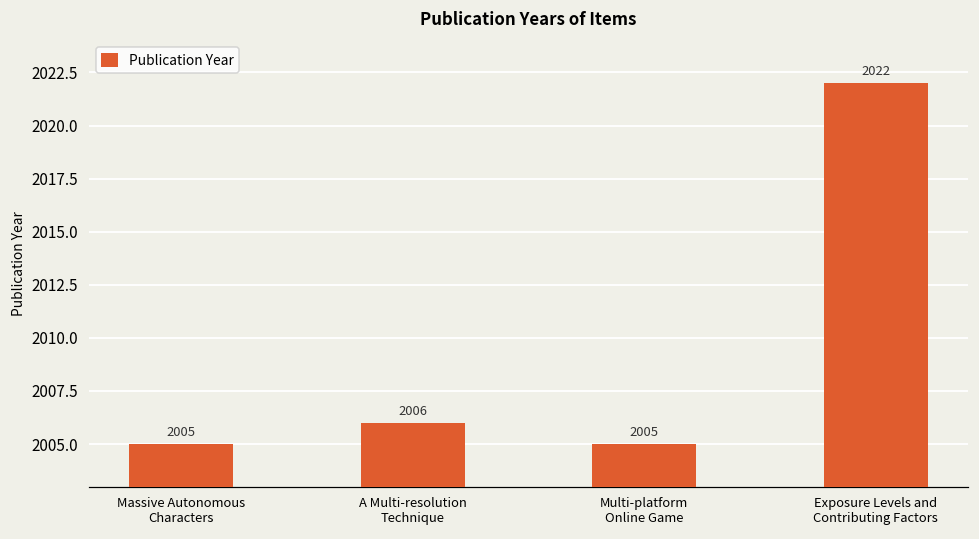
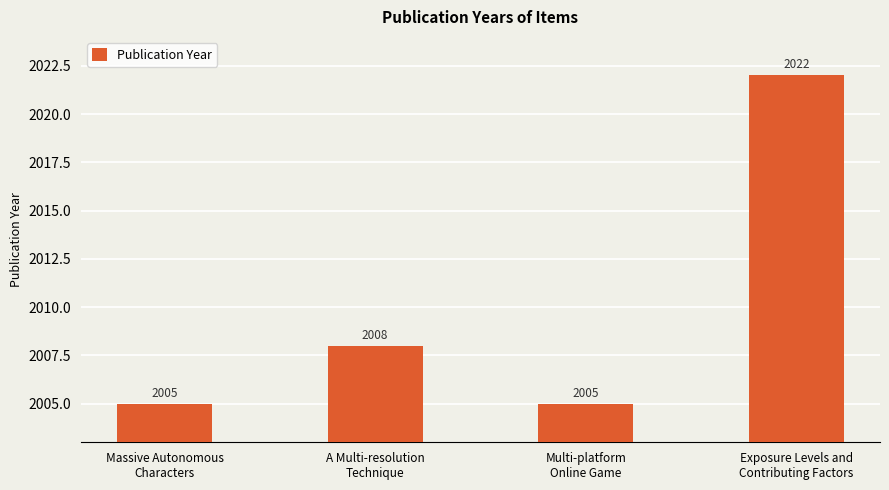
A Multi-resolution Technique: 2006 -> 2008
